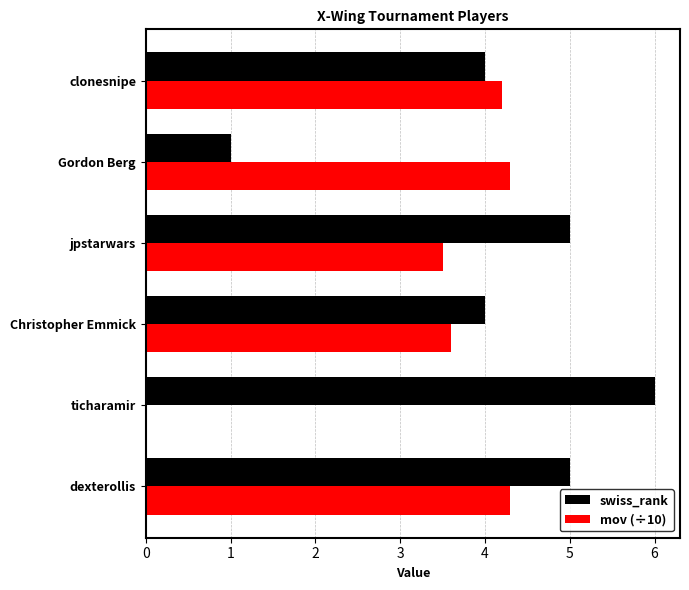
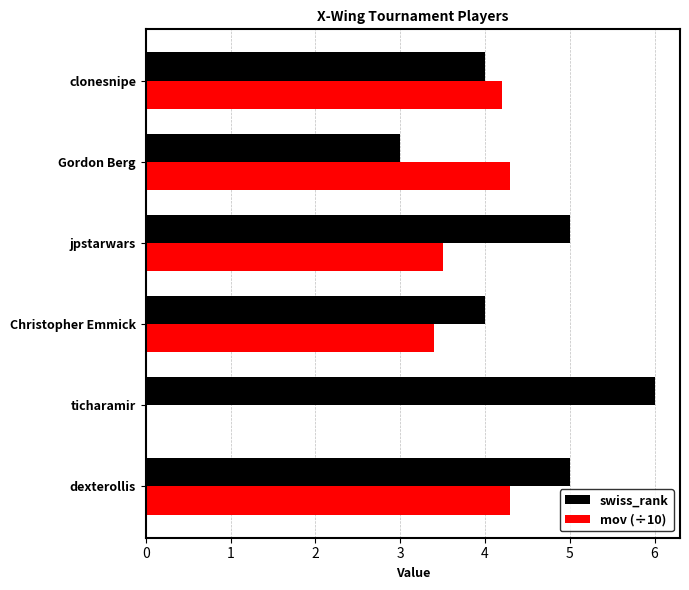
swiss_rank, Gordon Berg: 1 -> 3
mov (÷10), Christopher Emmick: 3.6 -> 3.4
